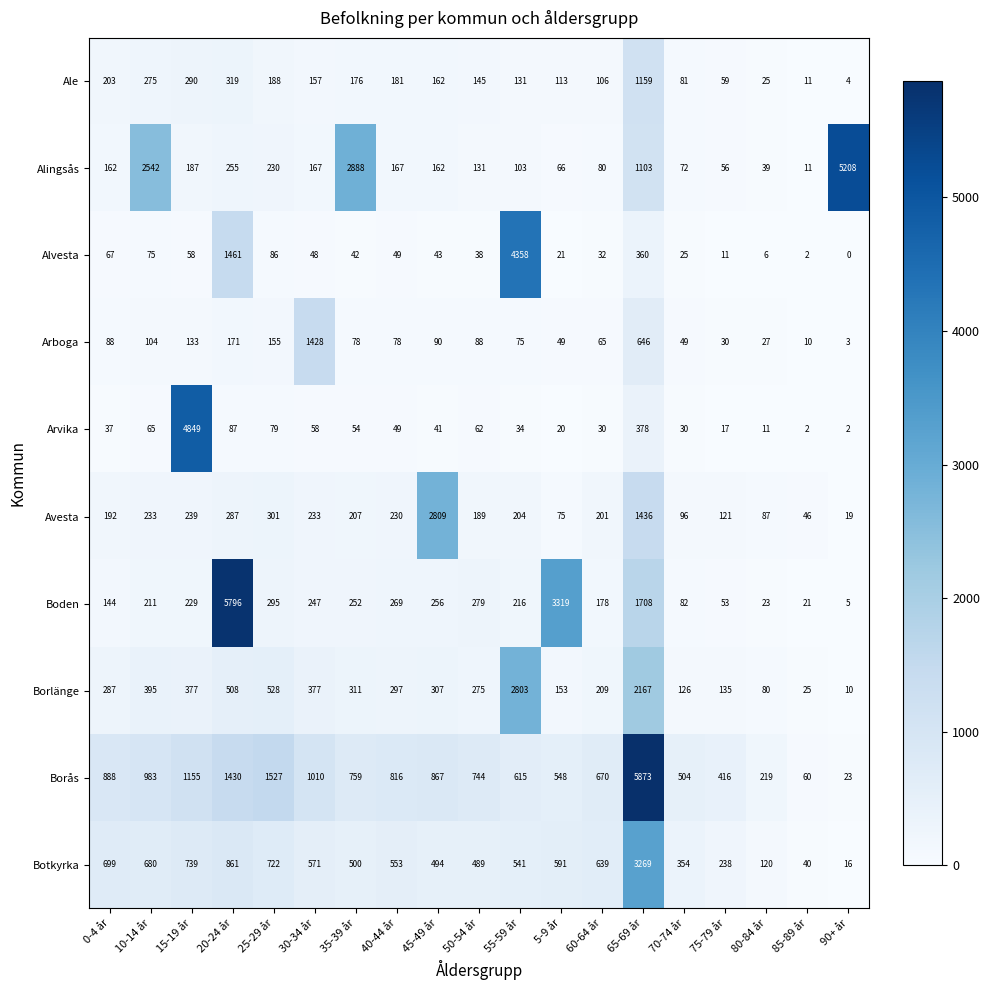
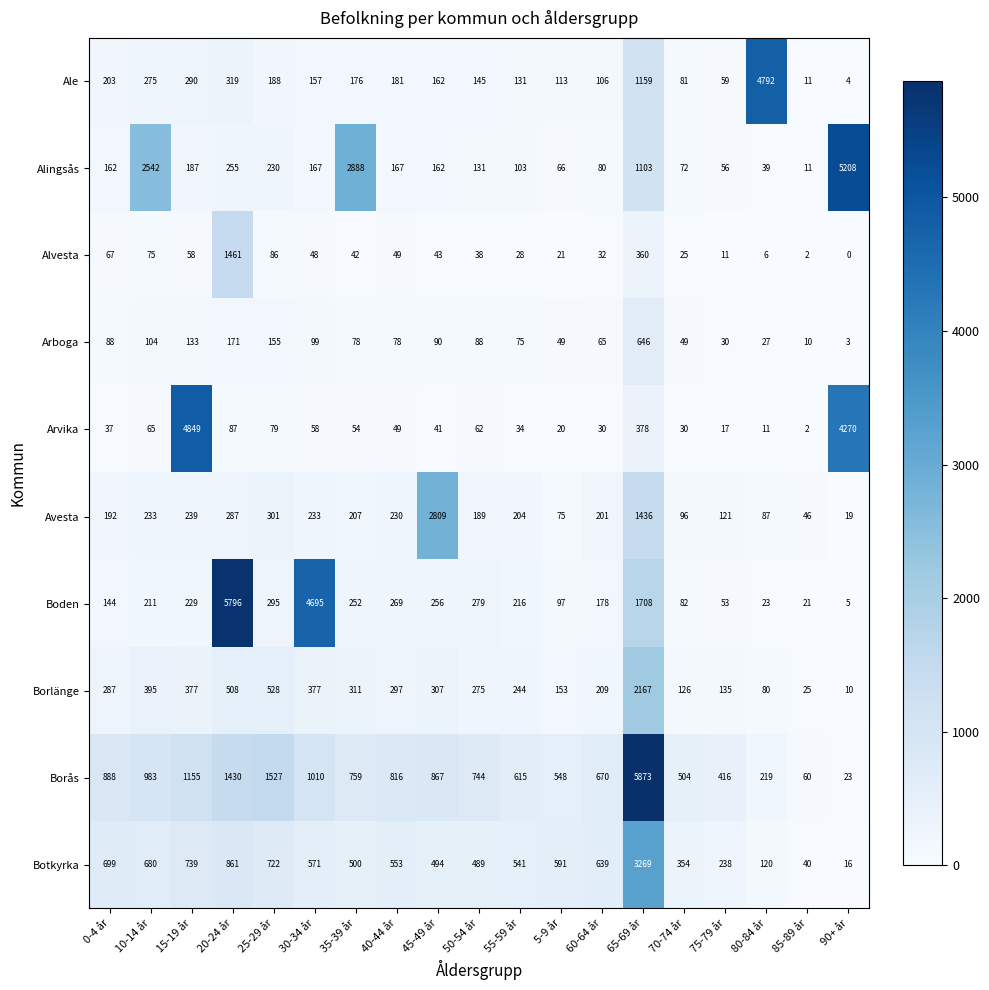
Ale, 80-84 år: 25 -> 4792
Alvesta, 55-59 år: 4358 -> 28
Arboga, 30-34 år: 1428 -> 99
Arvika, 90+ år: 2 -> 4270
Boden, 30-34 år: 247 -> 4695
Boden, 5-9 år: 3319 -> 97
Borlänge, 55-59 år: 2803 -> 244
